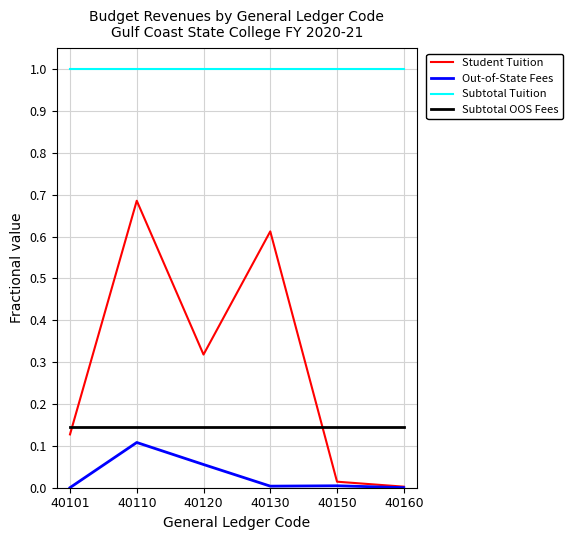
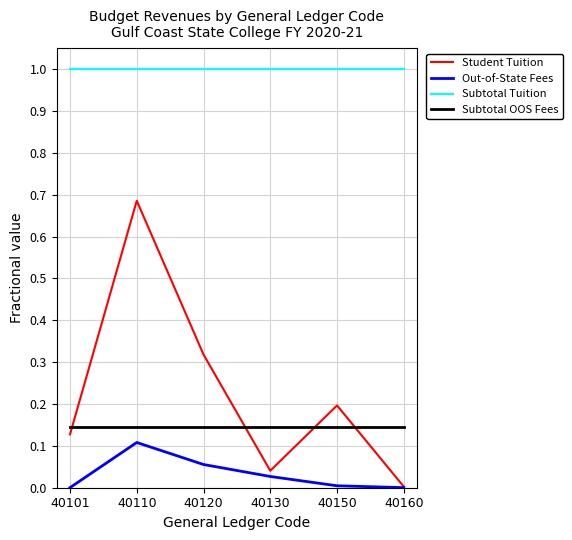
Student Tuition, 40130: 0.61 -> 0.04
Out-of-State Fees, 40130: 0.00 -> 0.03
Student Tuition, 40150: 0.01 -> 0.20
